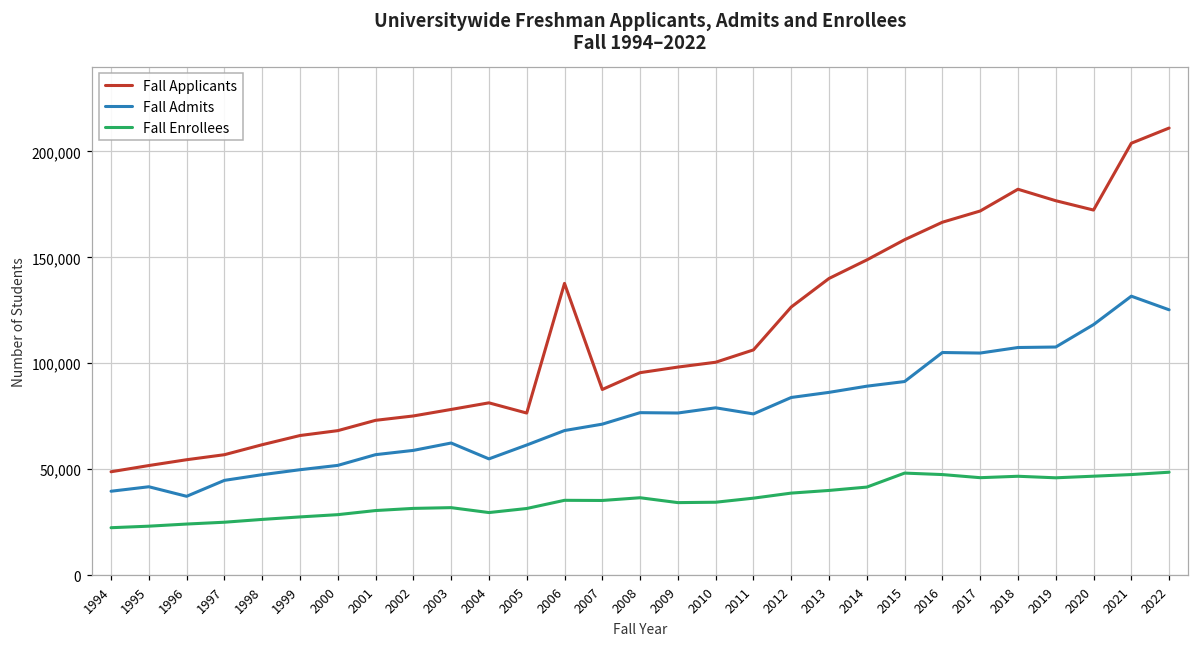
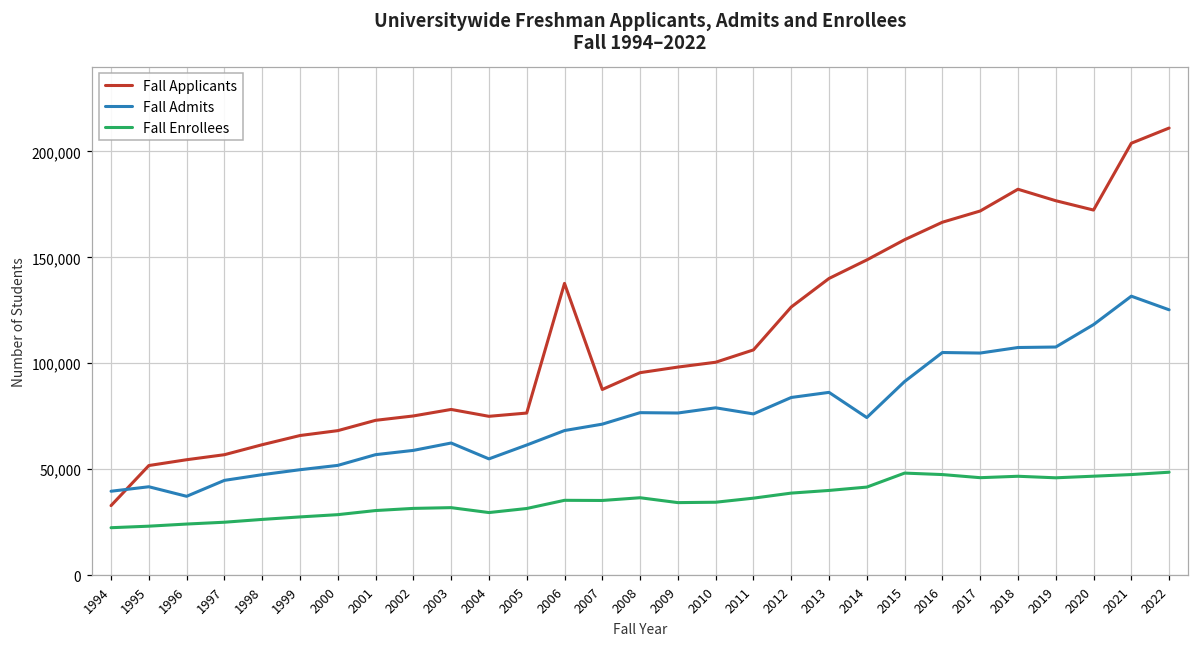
Fall Applicants, 1994: 49,000 -> 33,000
Fall Applicants, 2004: 81,000 -> 75,000
Fall Admits, 2014: 89,000 -> 74,000
